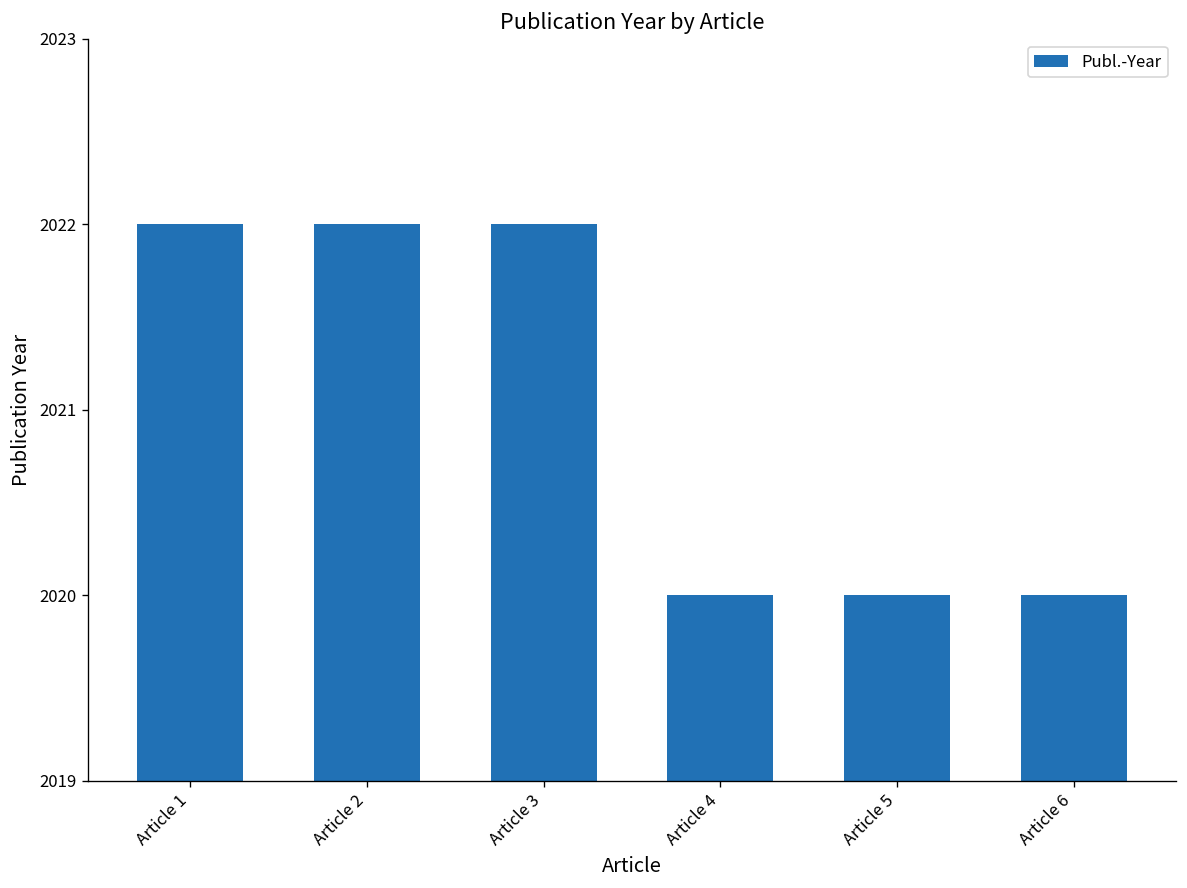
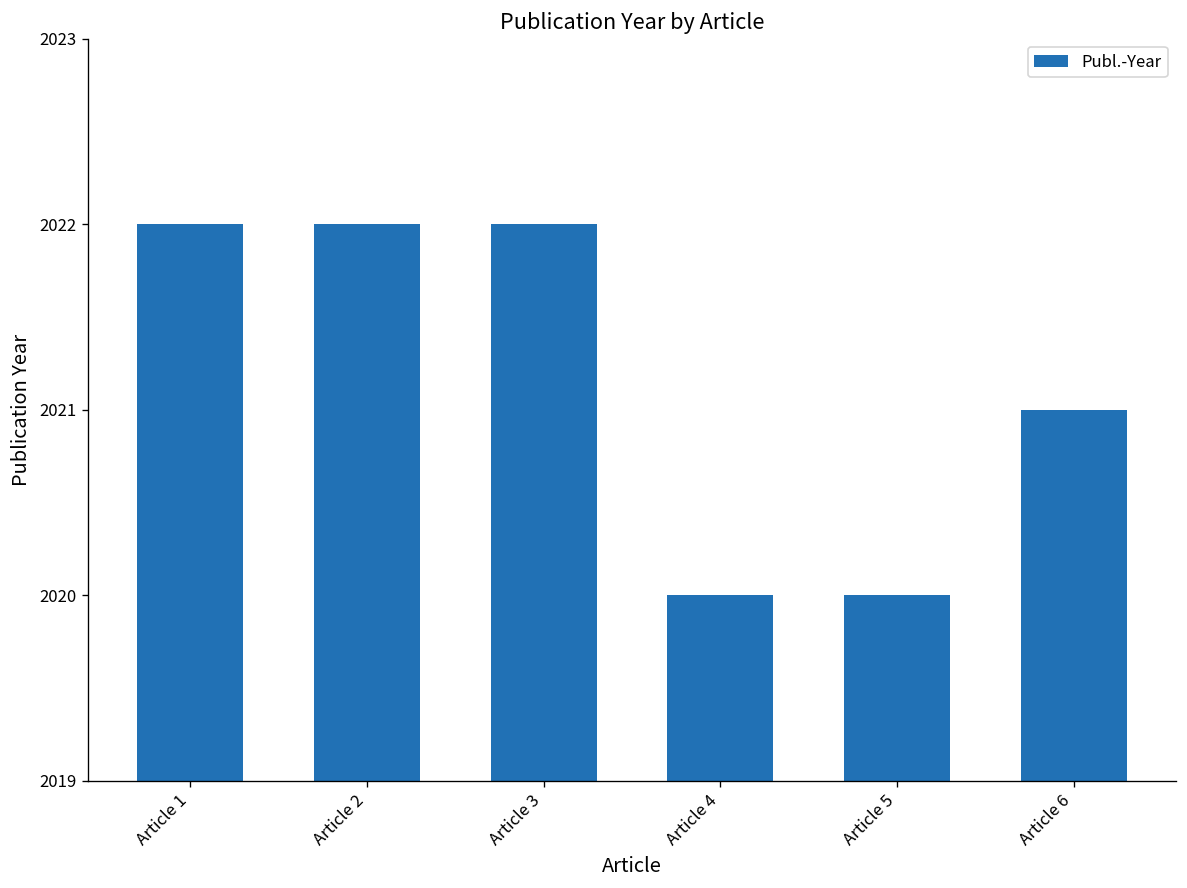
Article 6: 2020 -> 2021
